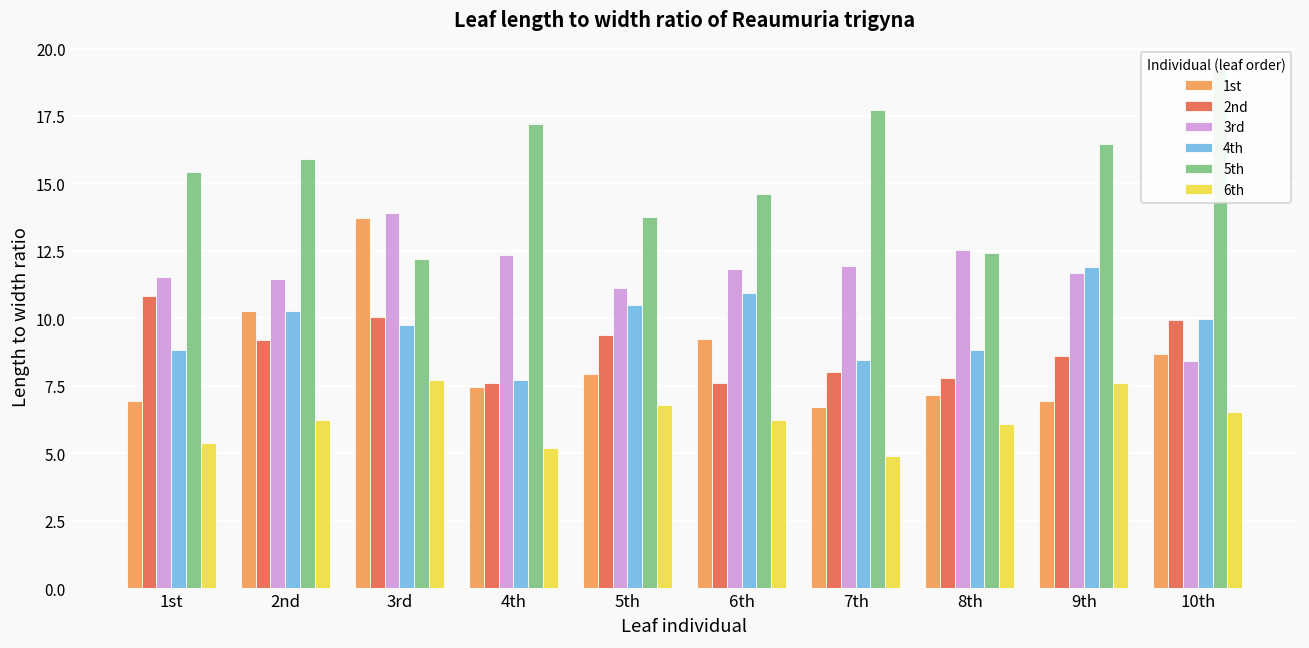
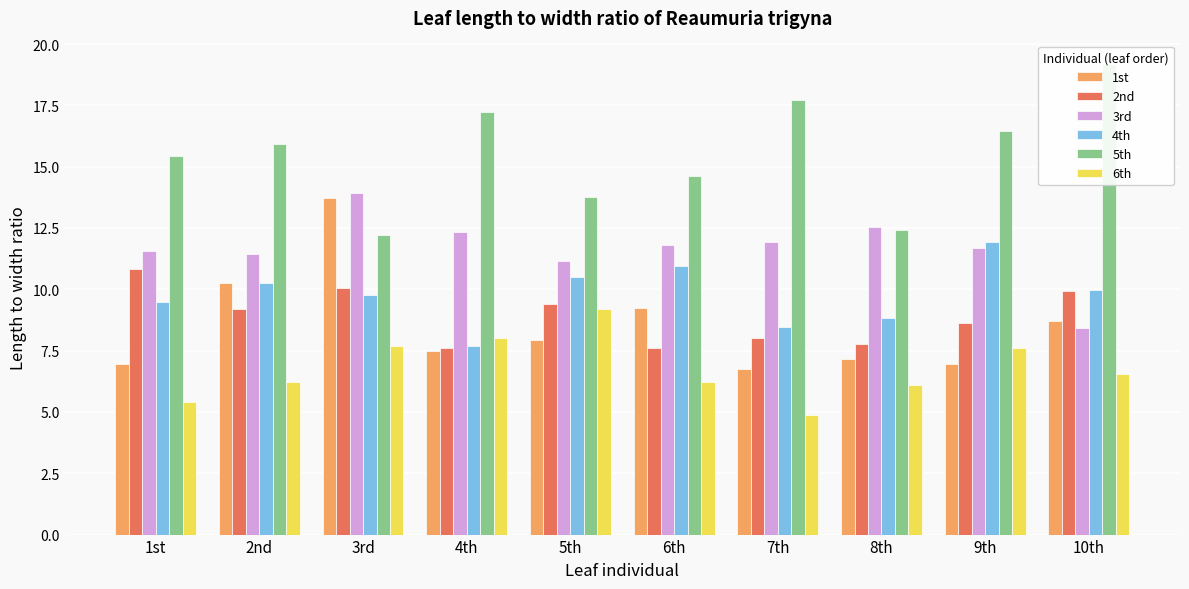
4th, 1st: 8.8 -> 9.5
6th, 4th: 5.2 -> 8.0
6th, 5th: 6.8 -> 9.2
